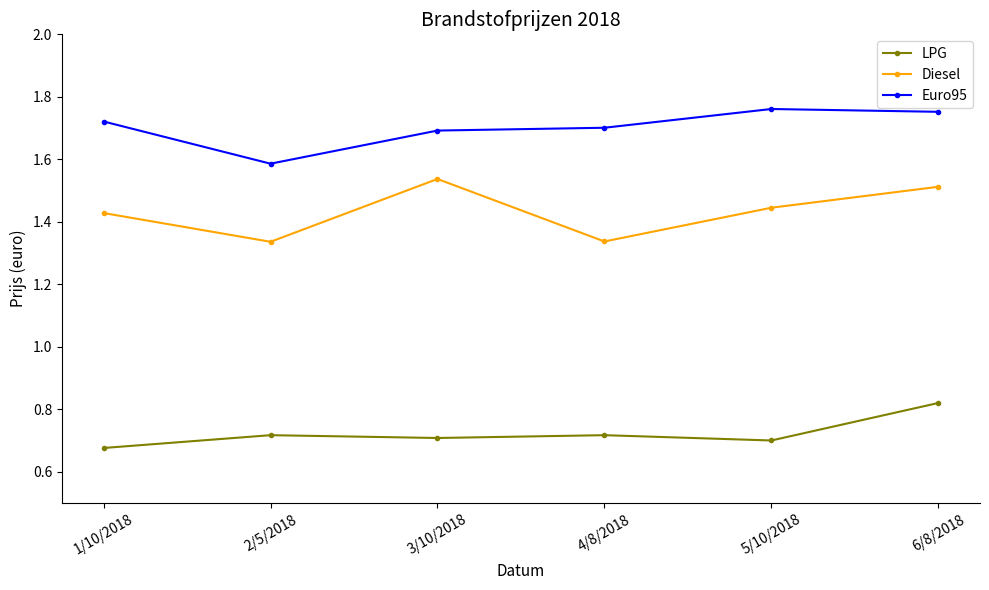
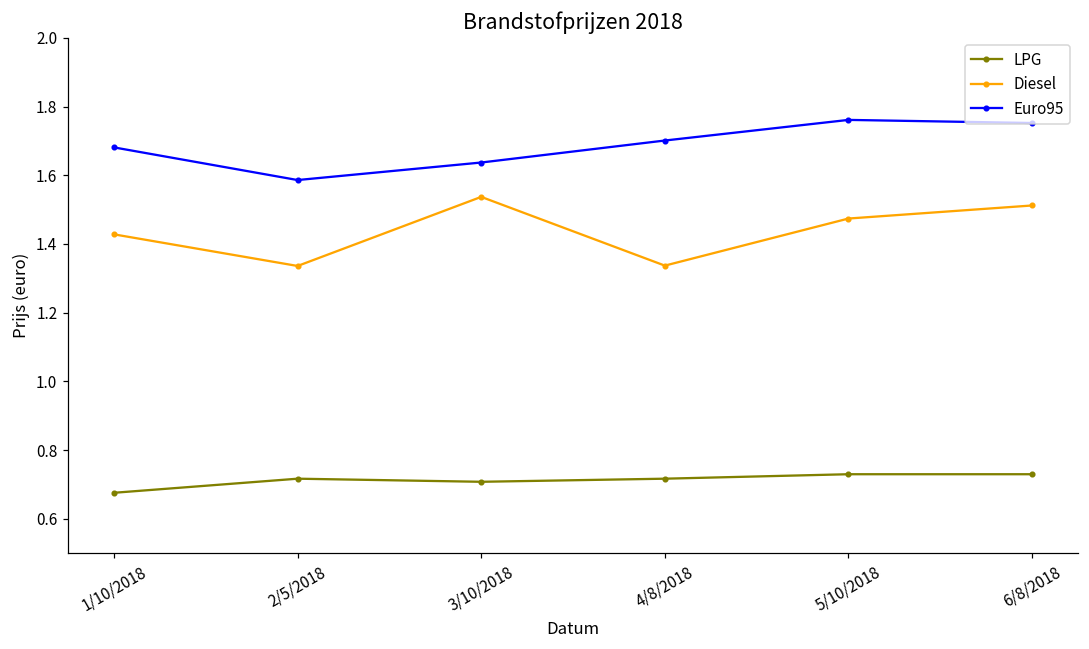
Euro95, 1/10/2018: 1.72 -> 1.68
Euro95, 3/10/2018: 1.69 -> 1.64
LPG, 5/10/2018: 0.70 -> 0.73
Diesel, 5/10/2018: 1.45 -> 1.47
LPG, 6/8/2018: 0.82 -> 0.73
